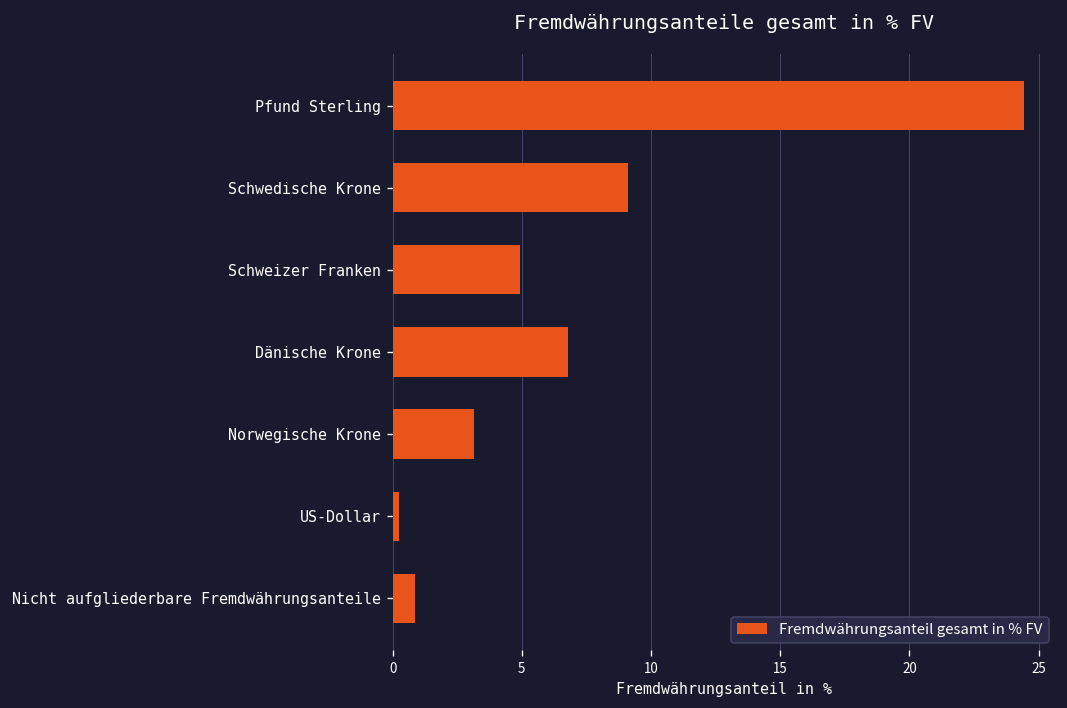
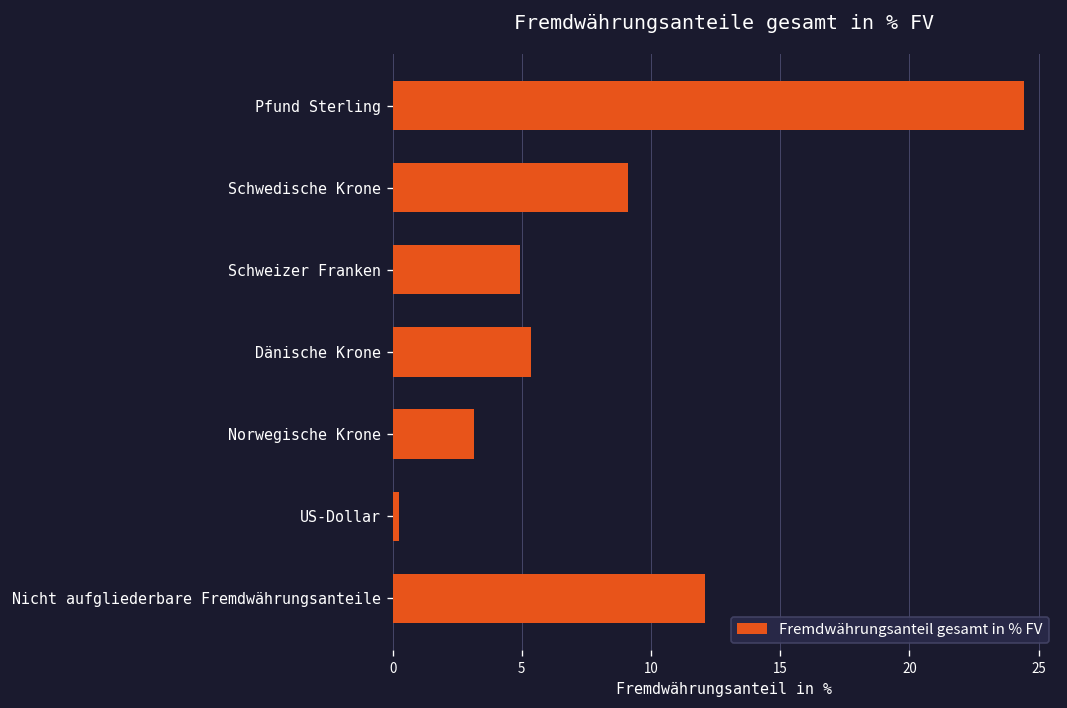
Dänische Krone: 6.8 -> 5.3
Nicht aufgliederbare Fremdwährungsanteile: 0.9 -> 12.1
